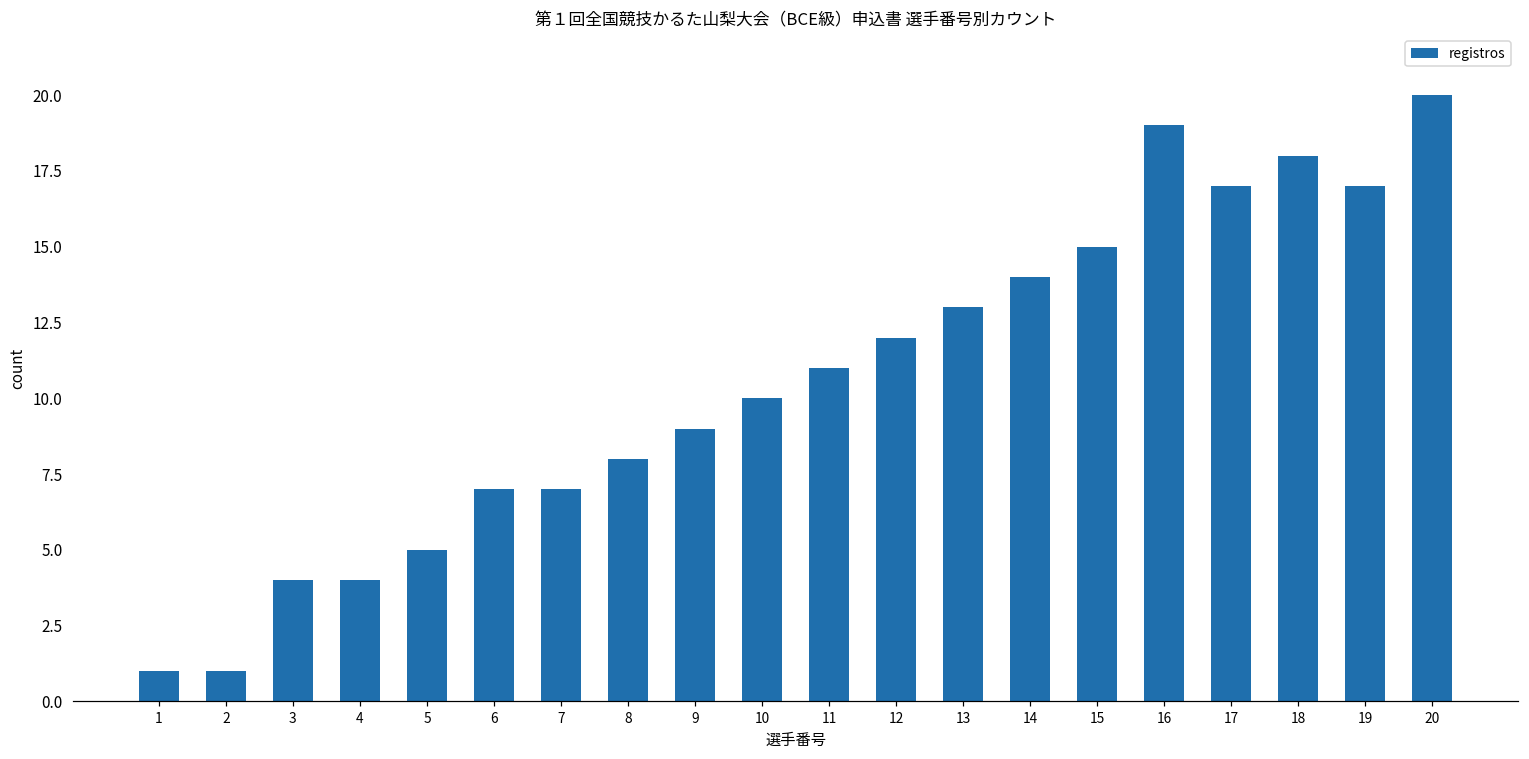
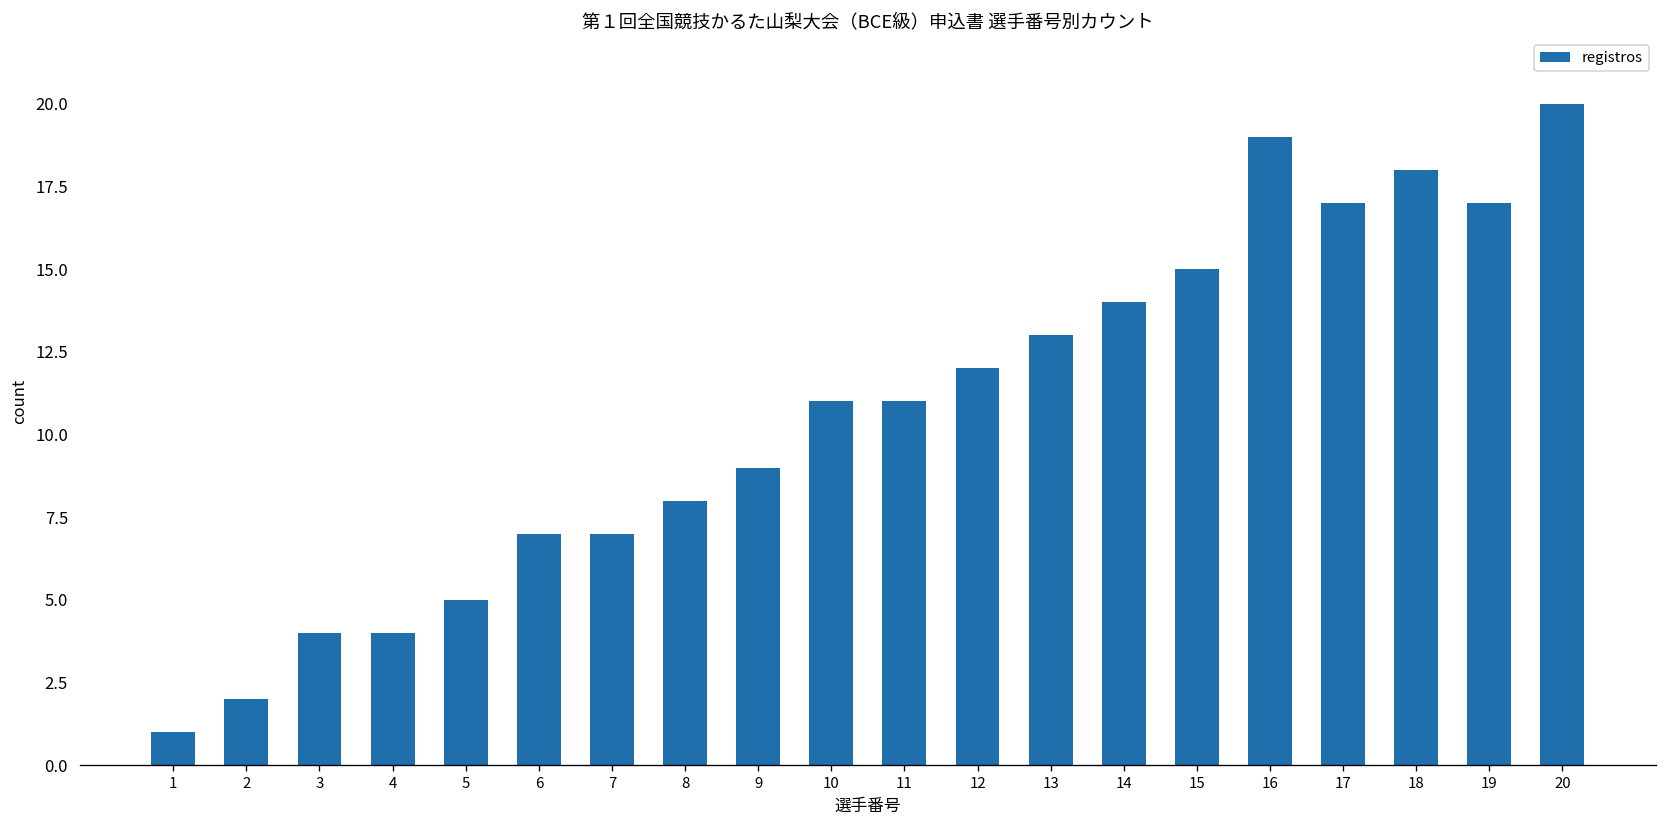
2: 1 -> 2
10: 10 -> 11
